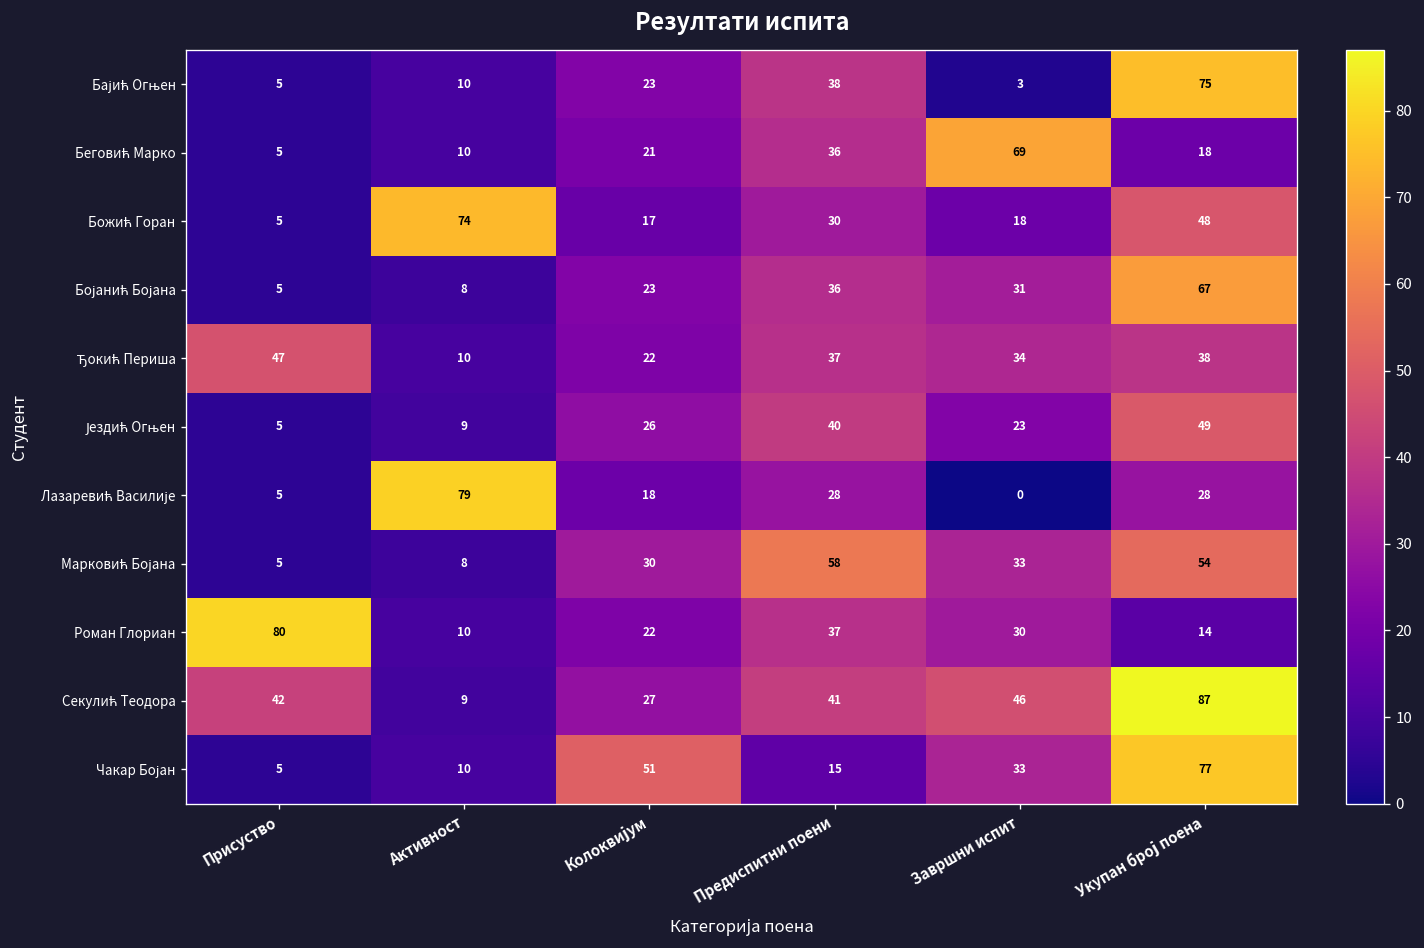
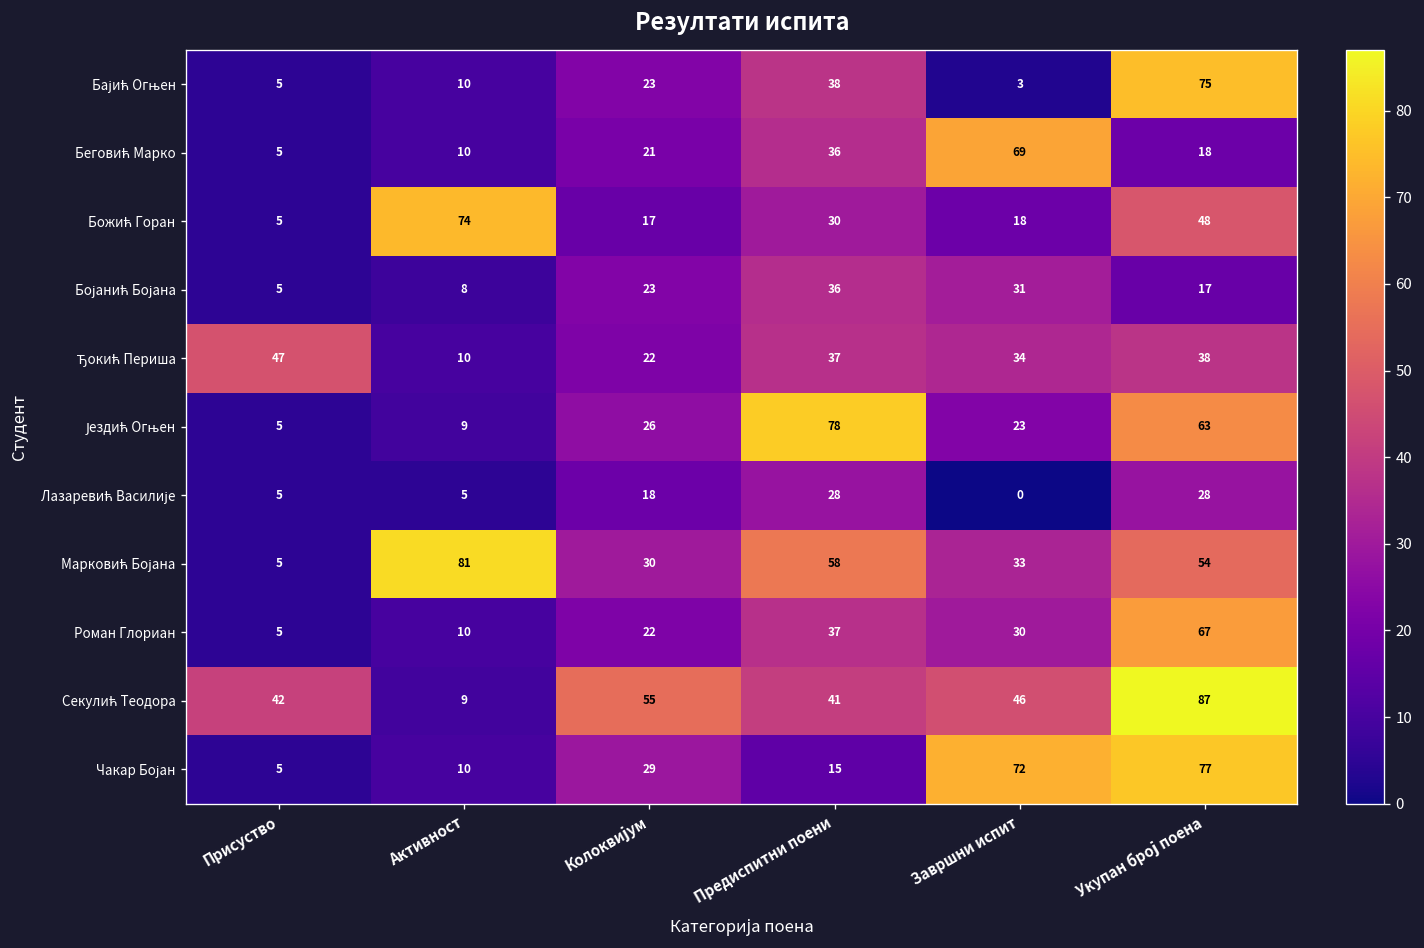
Бојанић Бојана, Укупан број поена: 67 -> 17
Јездић Огњен, Предиспитни поени: 40 -> 78
Јездић Огњен, Укупан број поена: 49 -> 63
Лазаревић Василије, Активност: 79 -> 5
Марковић Бојана, Активност: 8 -> 81
Роман Глориан, Присуство: 80 -> 5
Роман Глориан, Укупан број поена: 14 -> 67
Секулић Теодора, Колоквијум: 27 -> 55
Чакар Бојан, Колоквијум: 51 -> 29
Чакар Бојан, Завршни испит: 33 -> 72
